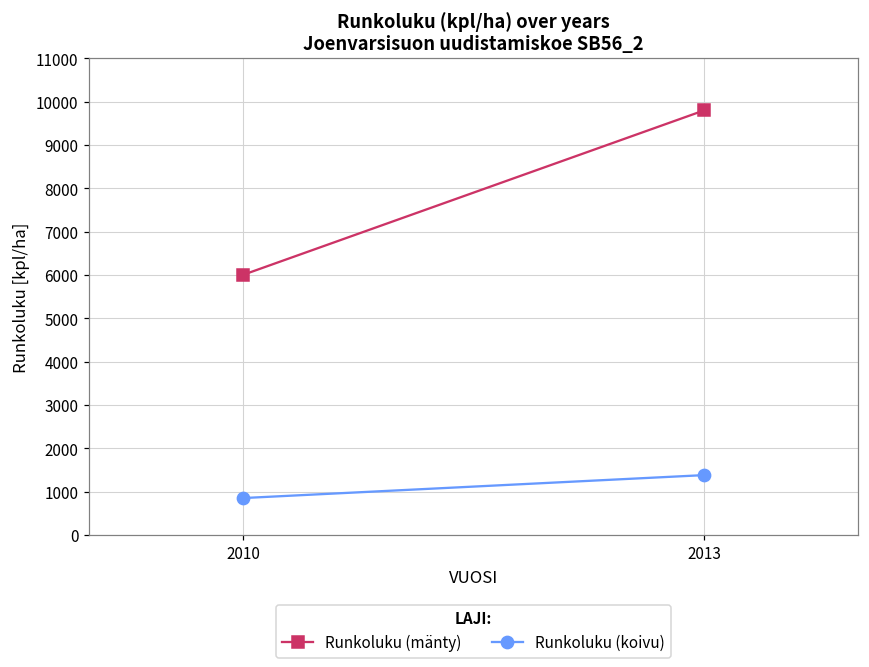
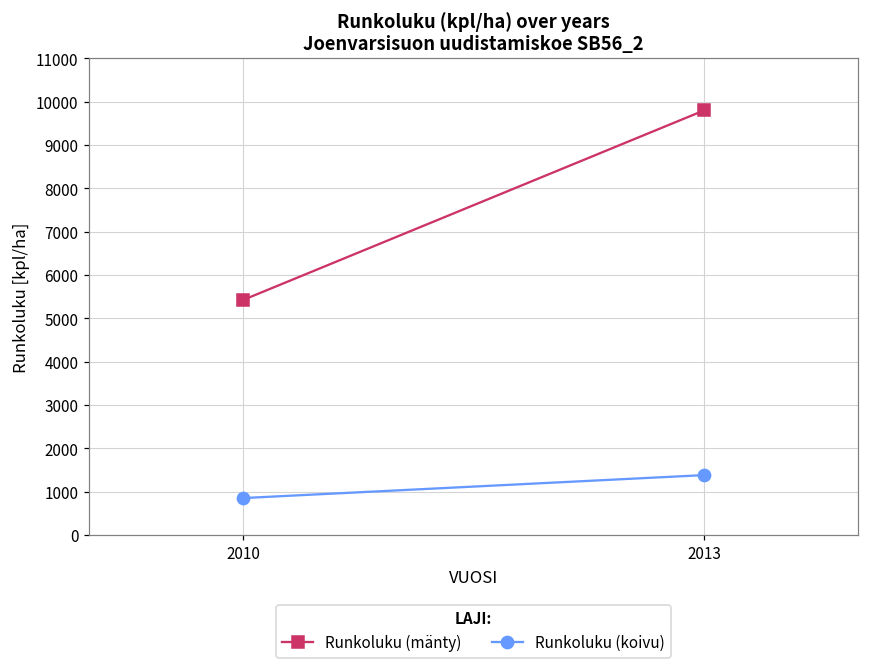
Runkoluku (mänty), 2010: 6000 -> 5400
